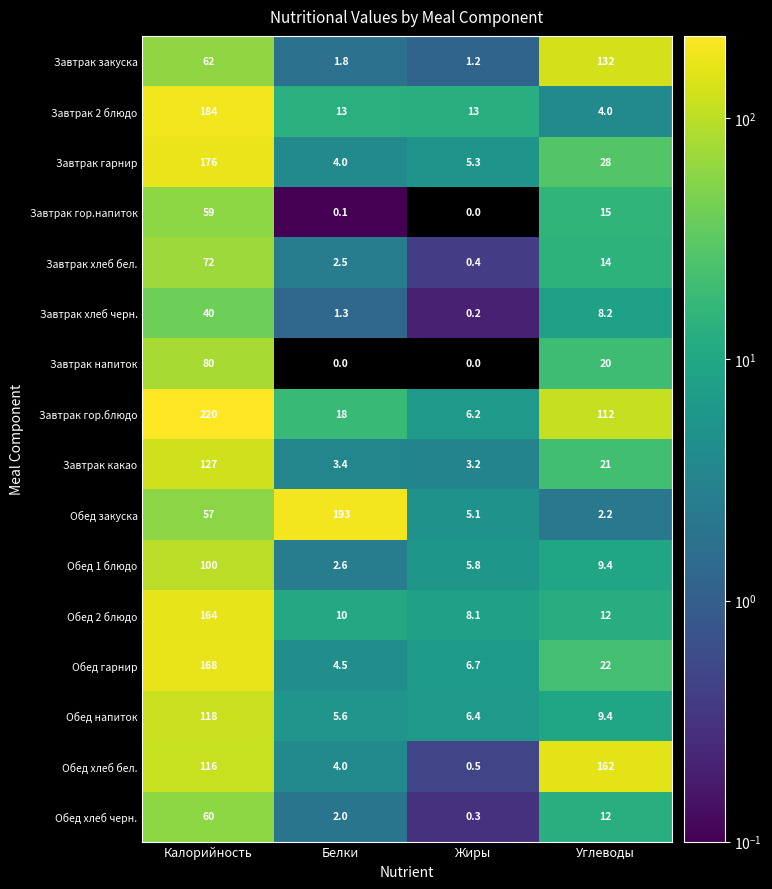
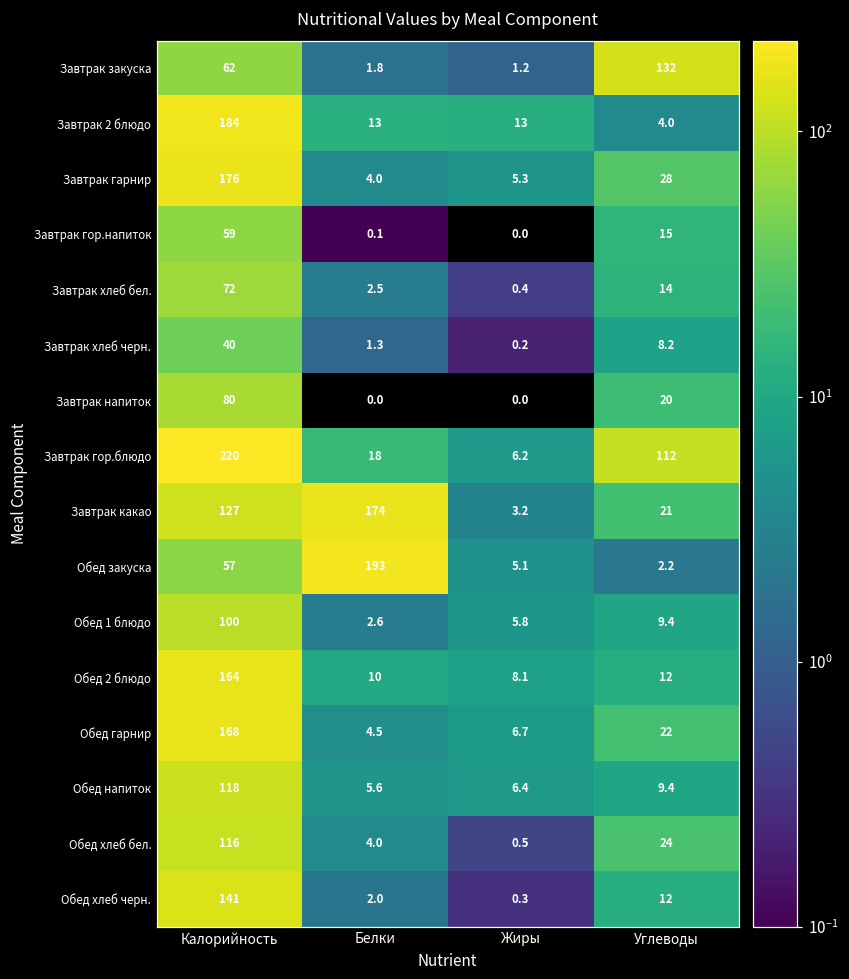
Завтрак какао, Белки: 3.4 -> 174
Обед хлеб бел., Углеводы: 162 -> 24
Обед хлеб черн., Калорийность: 60 -> 141
